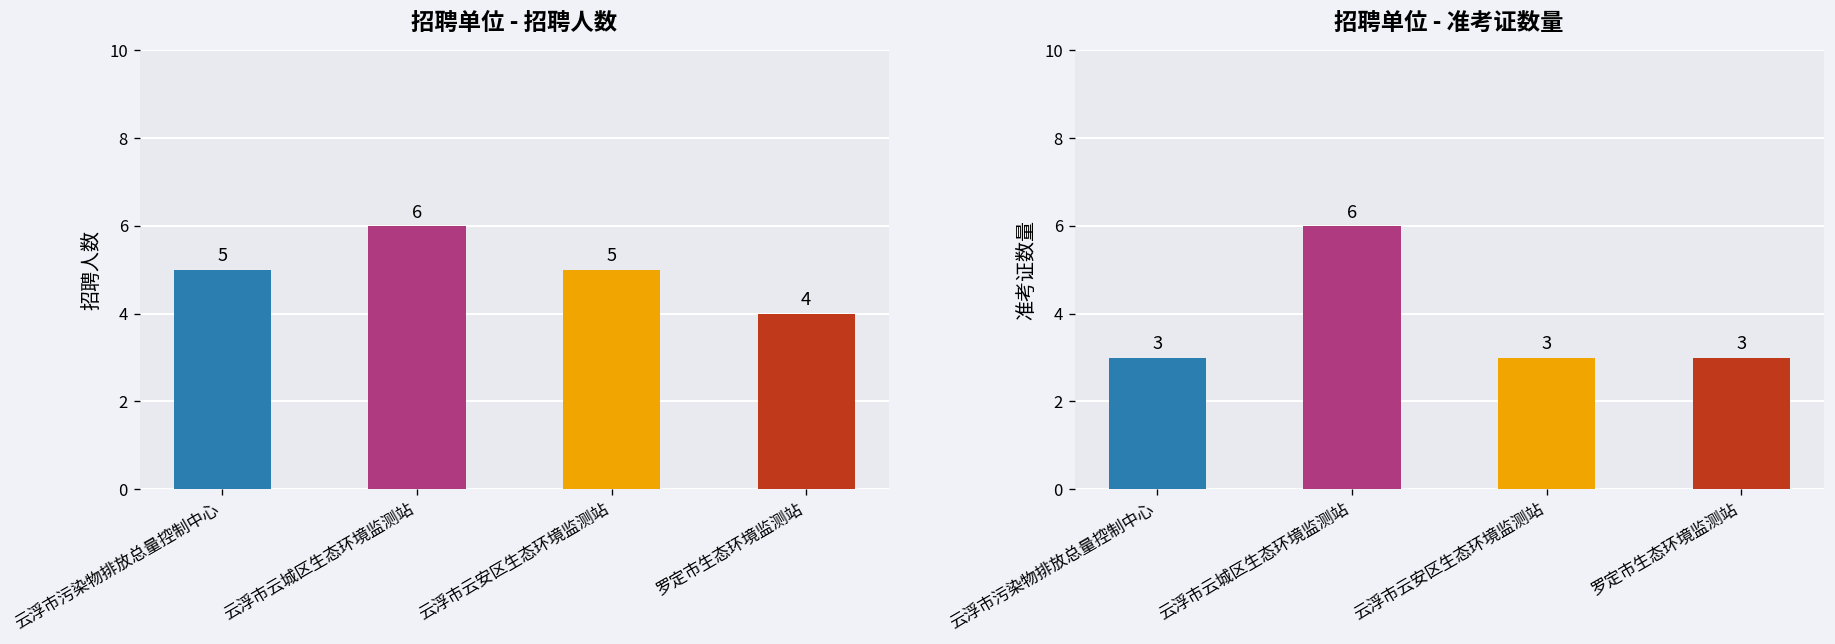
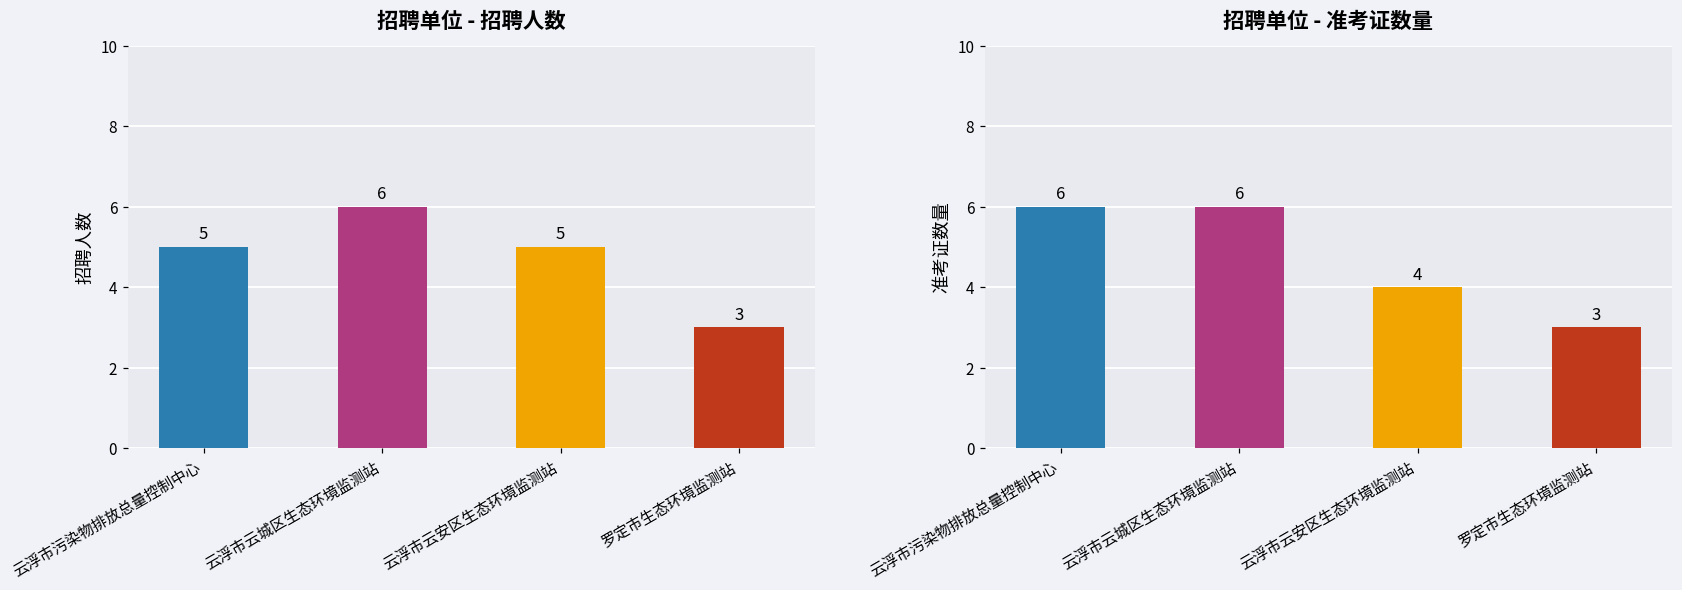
招聘单位 - 招聘人数, 罗定市生态环境监测站: 4 -> 3
招聘单位 - 准考证数量, 云浮市污染物排放总量控制中心: 3 -> 6
招聘单位 - 准考证数量, 云浮市云安区生态环境监测站: 3 -> 4
